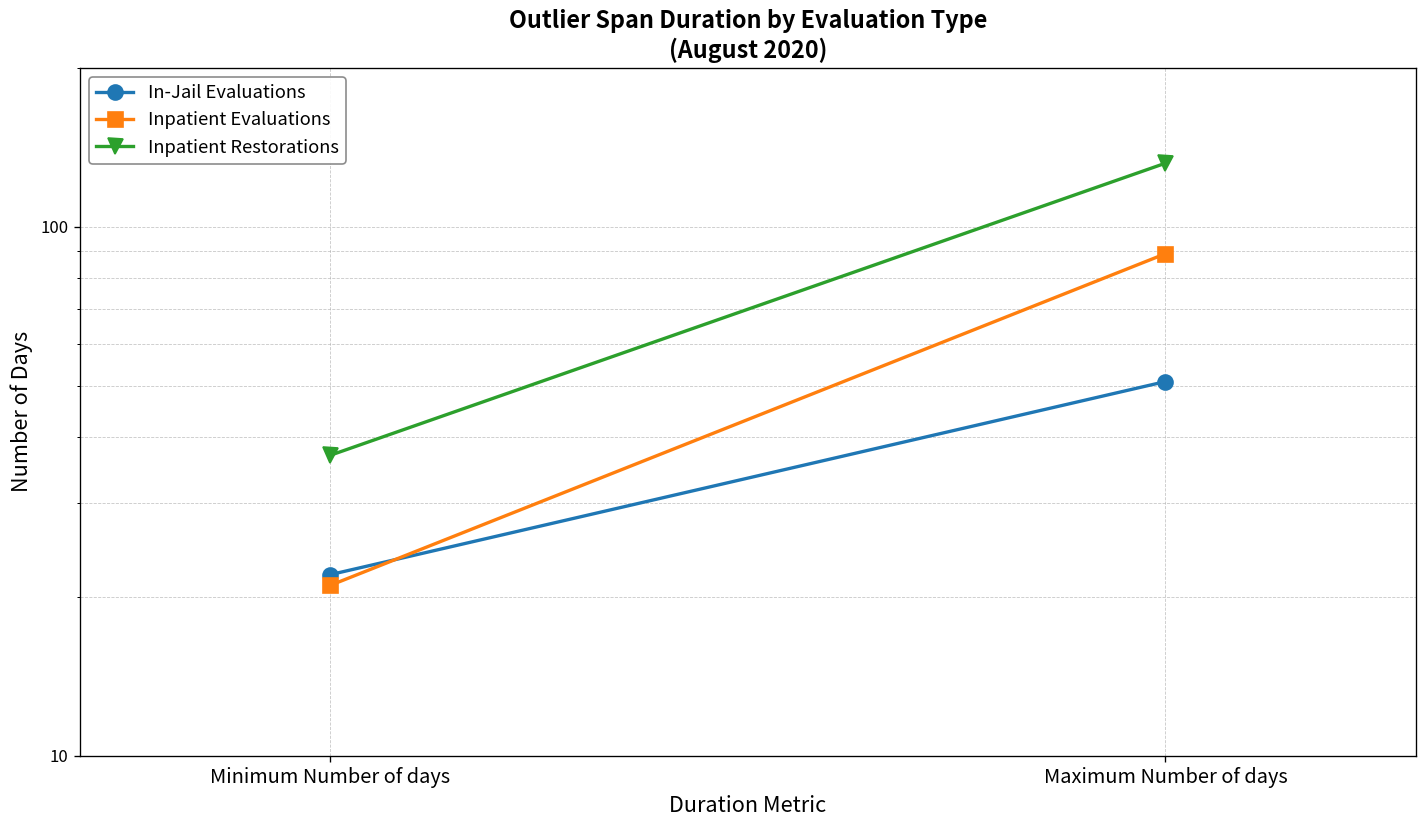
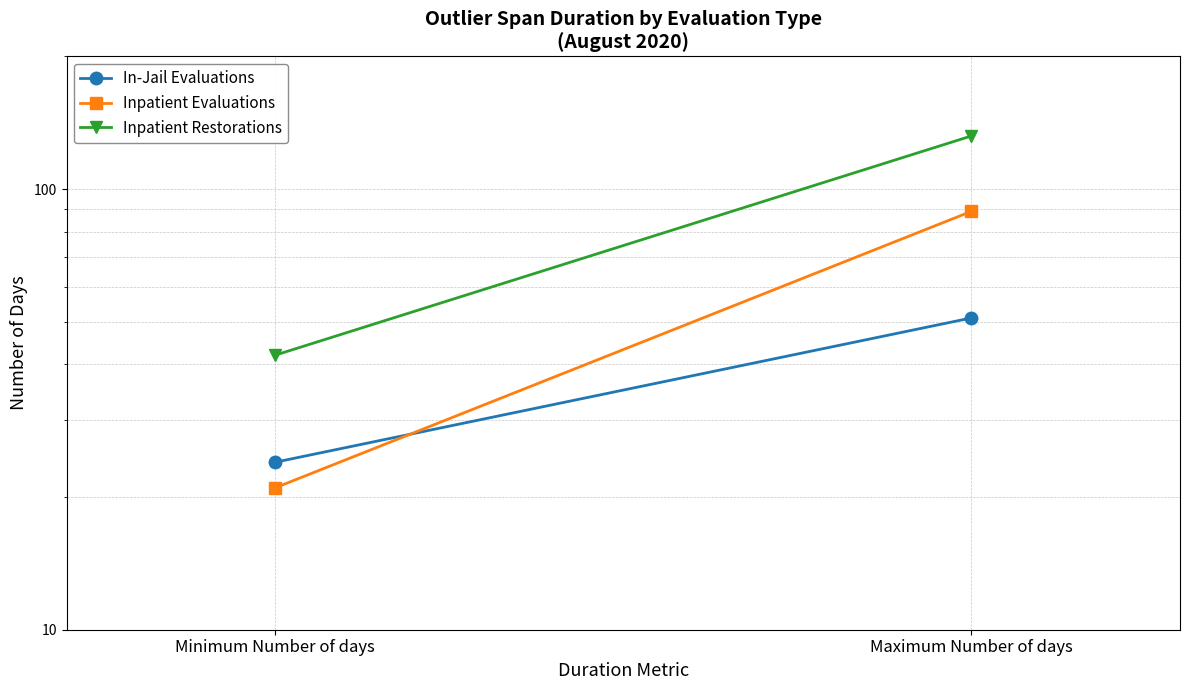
In-Jail Evaluations, Minimum Number of days: 22 -> 24
Inpatient Restorations, Minimum Number of days: 37 -> 42
